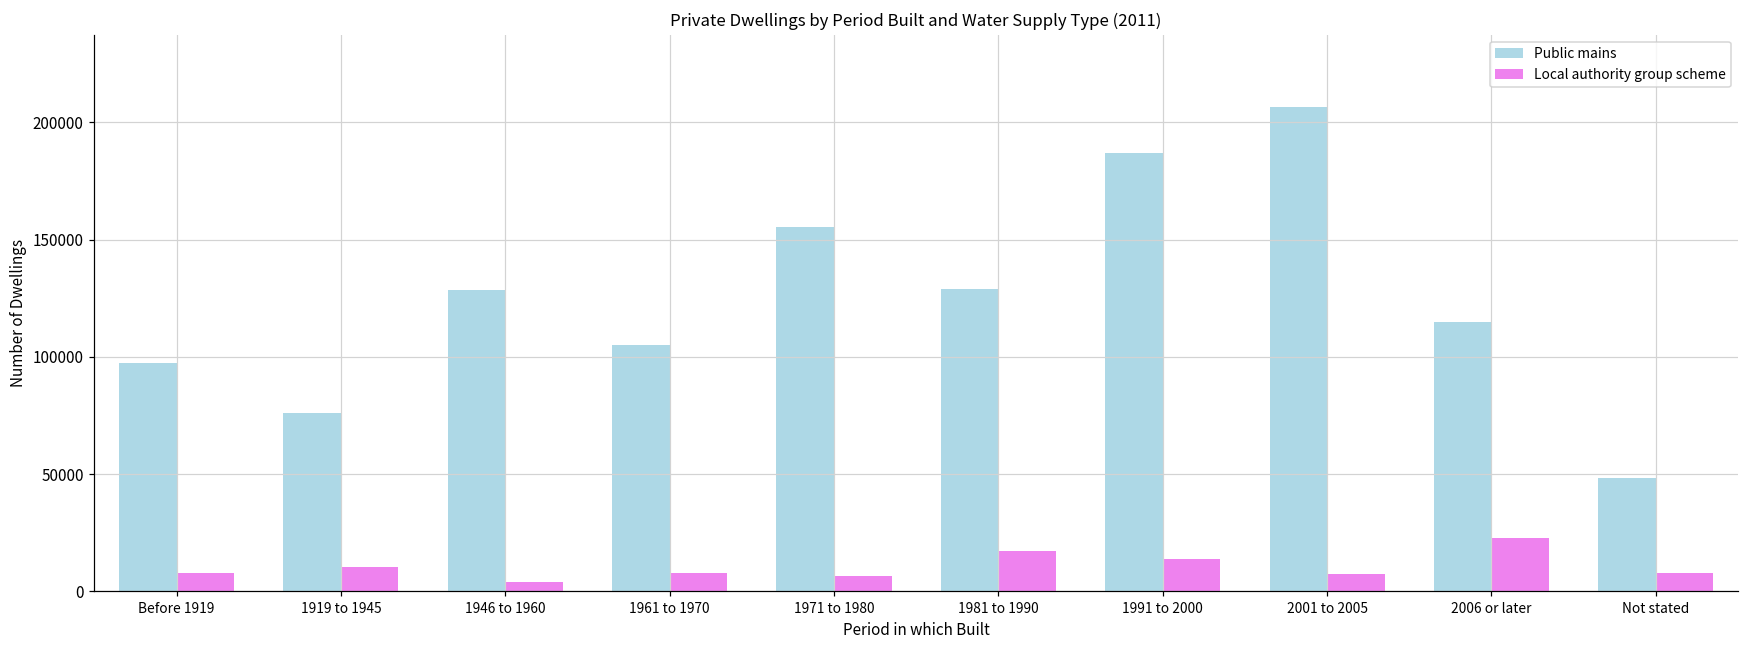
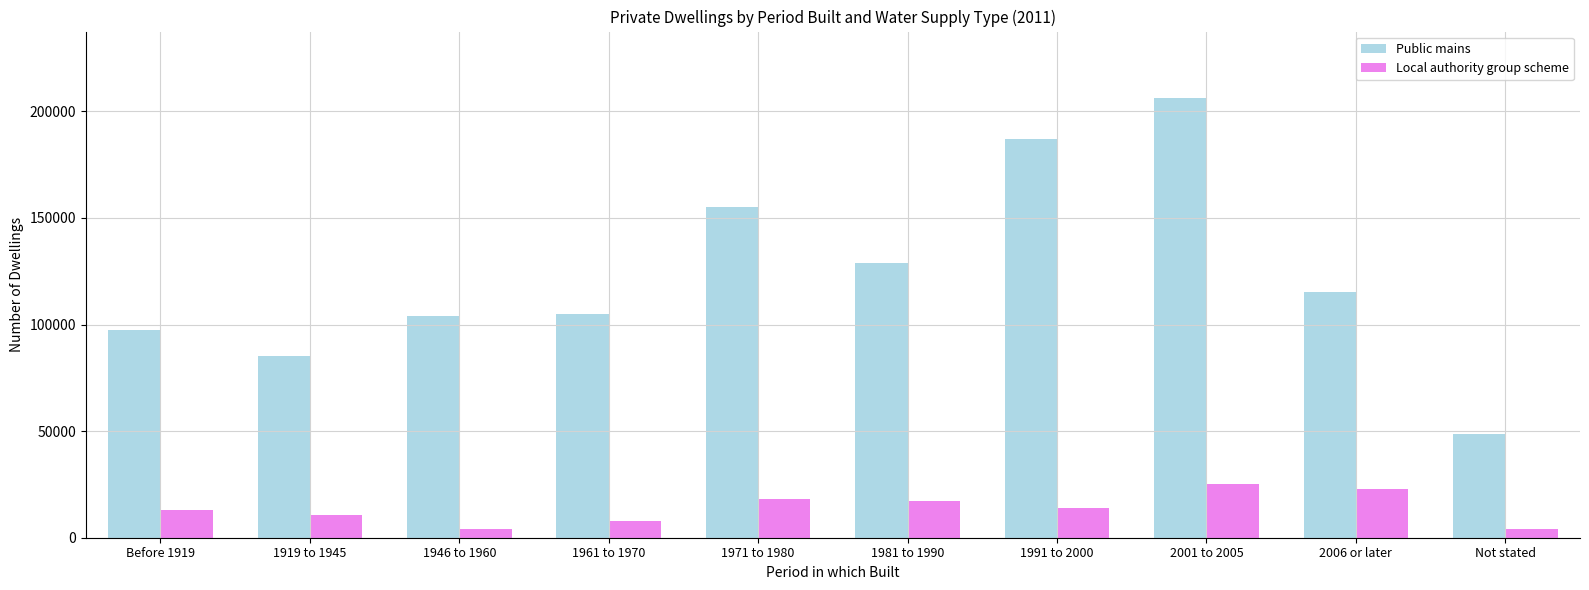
Local authority group scheme, Before 1919: 8000 -> 13000
Public mains, 1919 to 1945: 76000 -> 85000
Public mains, 1946 to 1960: 129000 -> 104000
Local authority group scheme, 1971 to 1980: 6000 -> 18000
Local authority group scheme, 2001 to 2005: 7000 -> 25000
Local authority group scheme, Not stated: 8000 -> 4000
